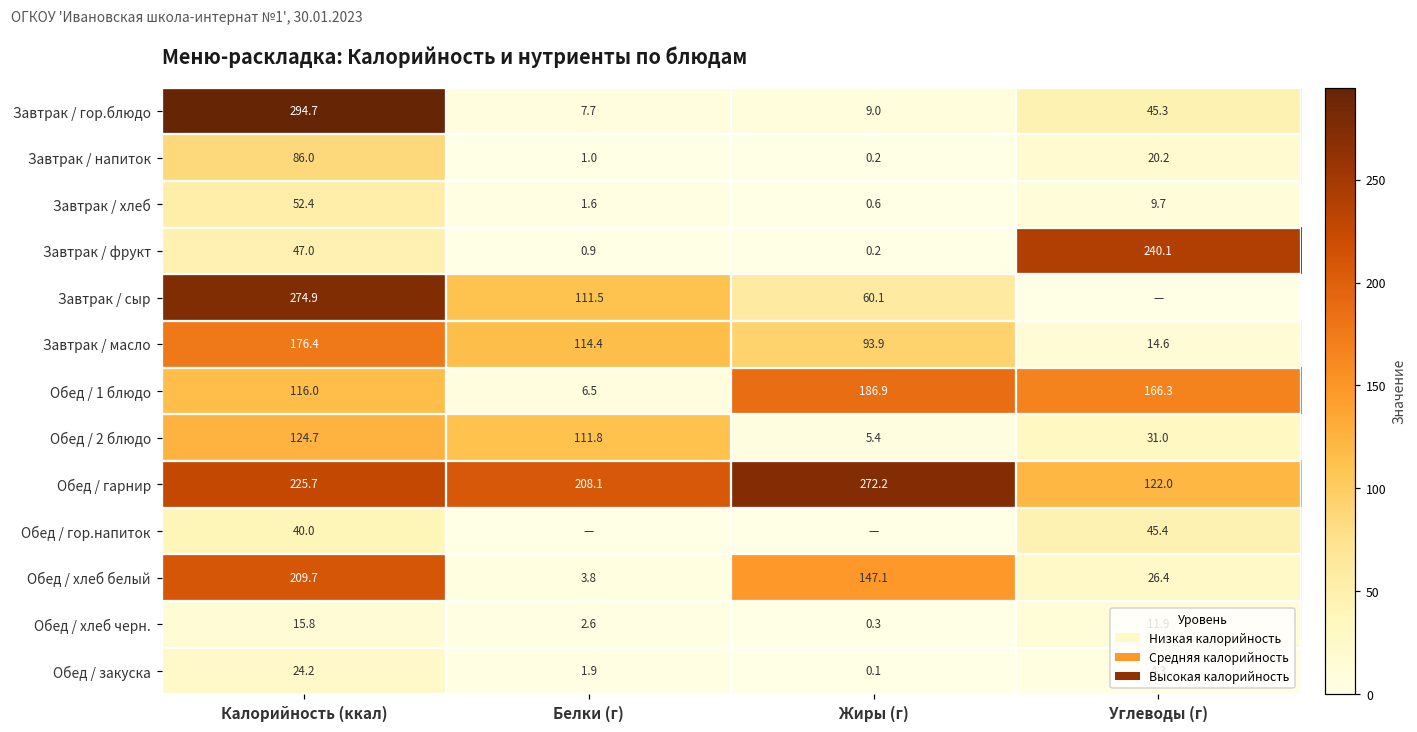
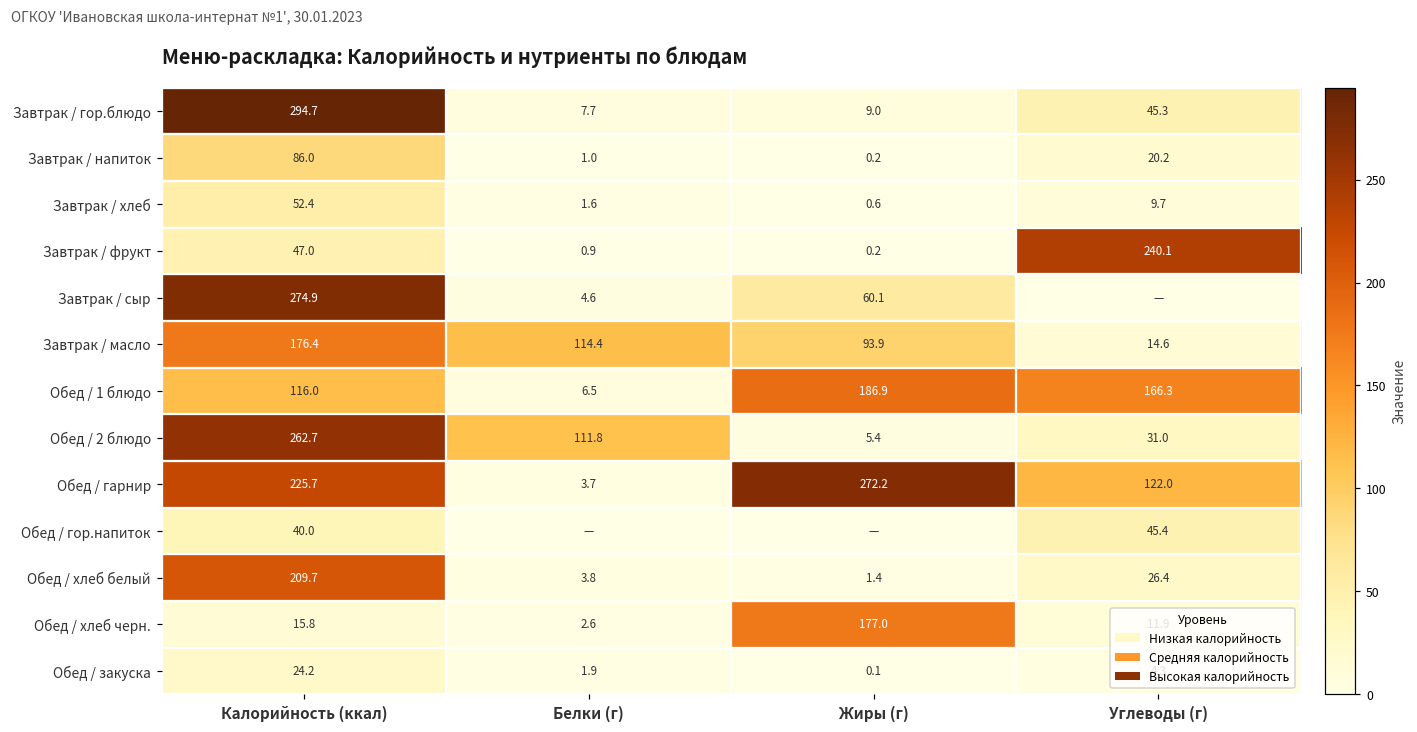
Завтрак / сыр, Белки (г): 111.5 -> 4.6
Обед / 2 блюдо, Калорийность (ккал): 124.7 -> 262.7
Обед / гарнир, Белки (г): 208.1 -> 3.7
Обед / хлеб белый, Жиры (г): 147.1 -> 1.4
Обед / хлеб черн., Жиры (г): 0.3 -> 177.0
